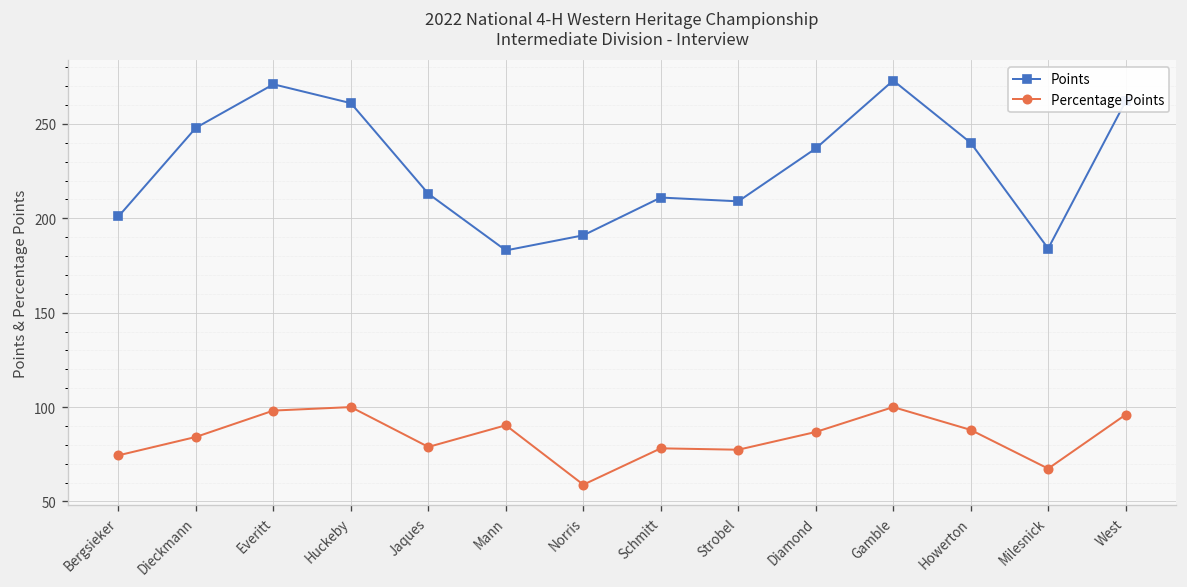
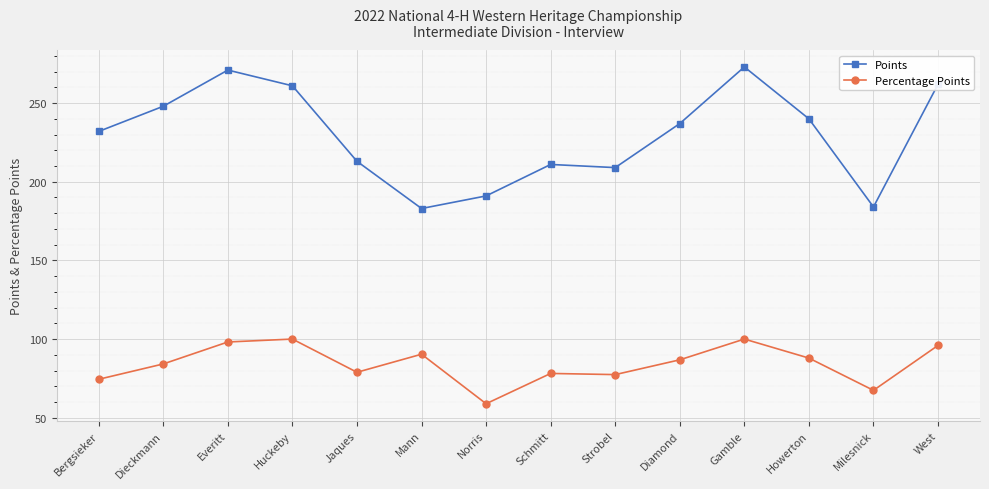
Points, Bergsieker: 201 -> 232
